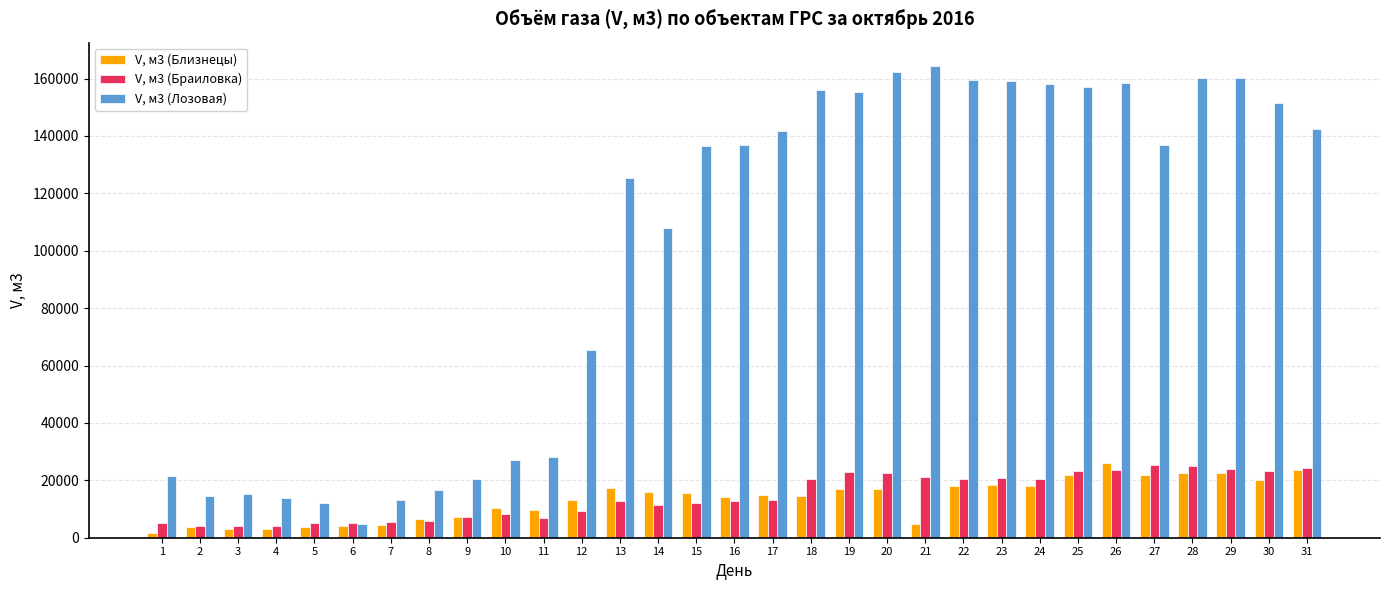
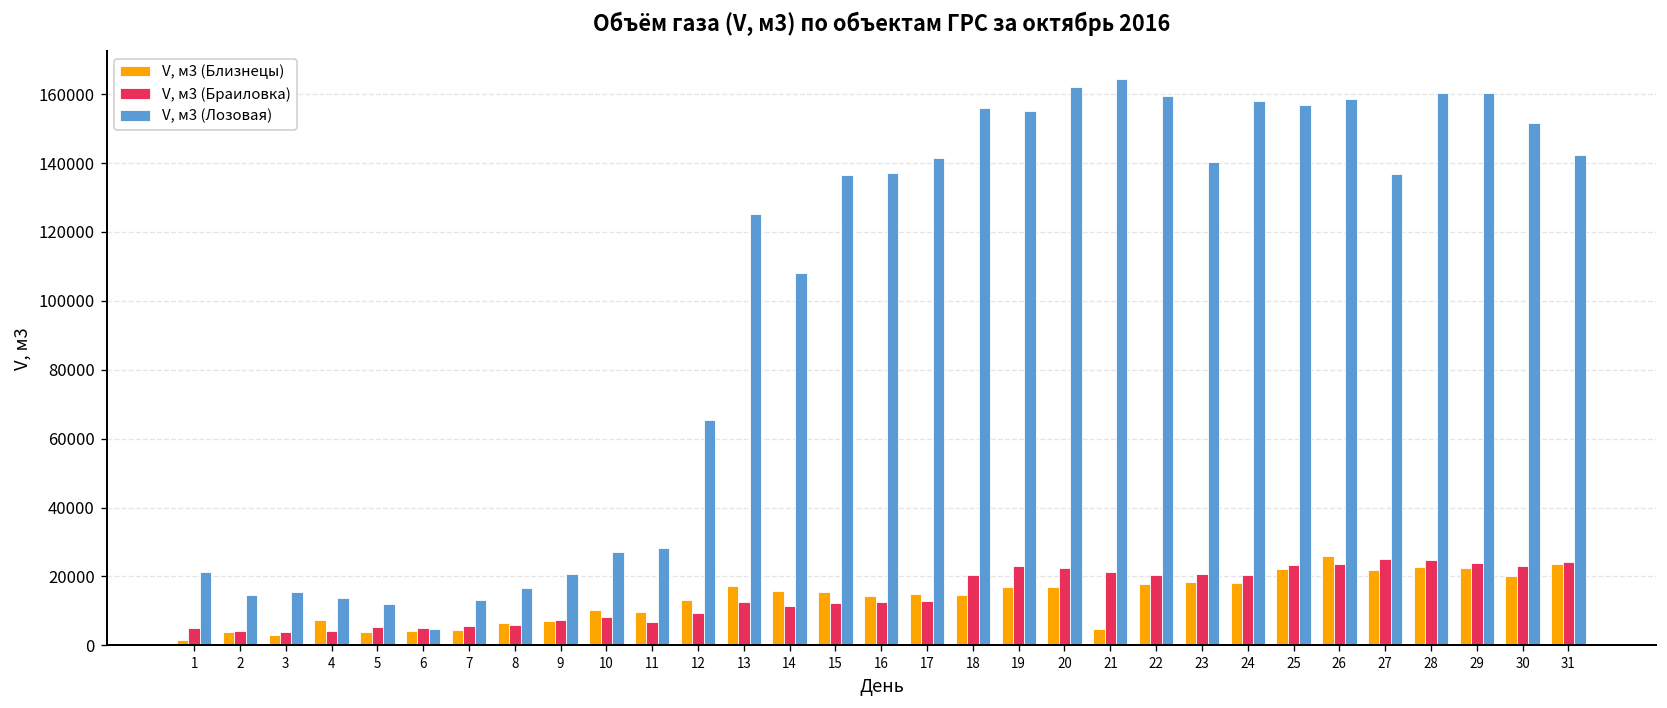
V, м3 (Близнецы), 4: 3000 -> 7000
V, м3 (Лозовая), 23: 159000 -> 140000
